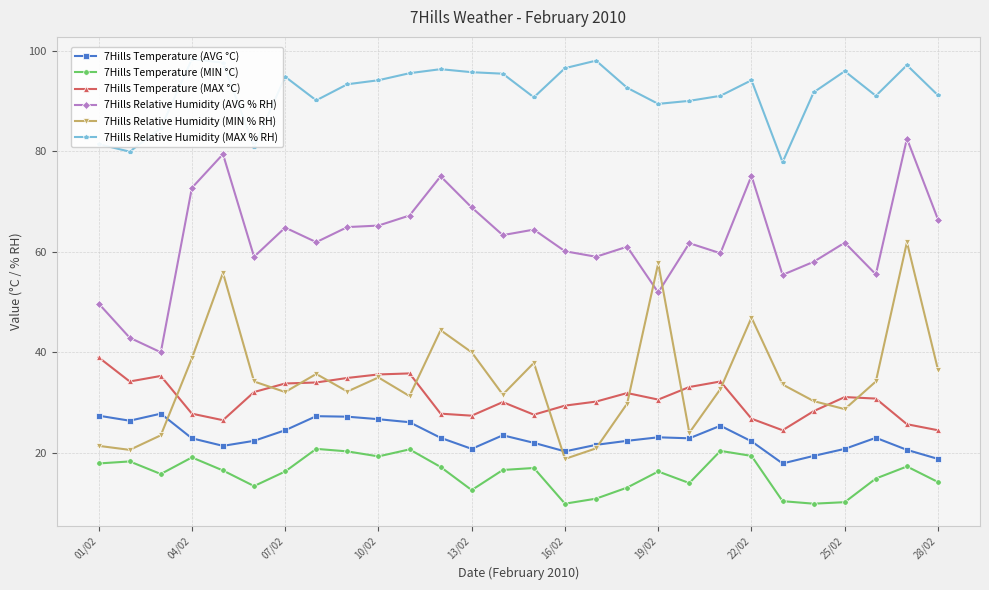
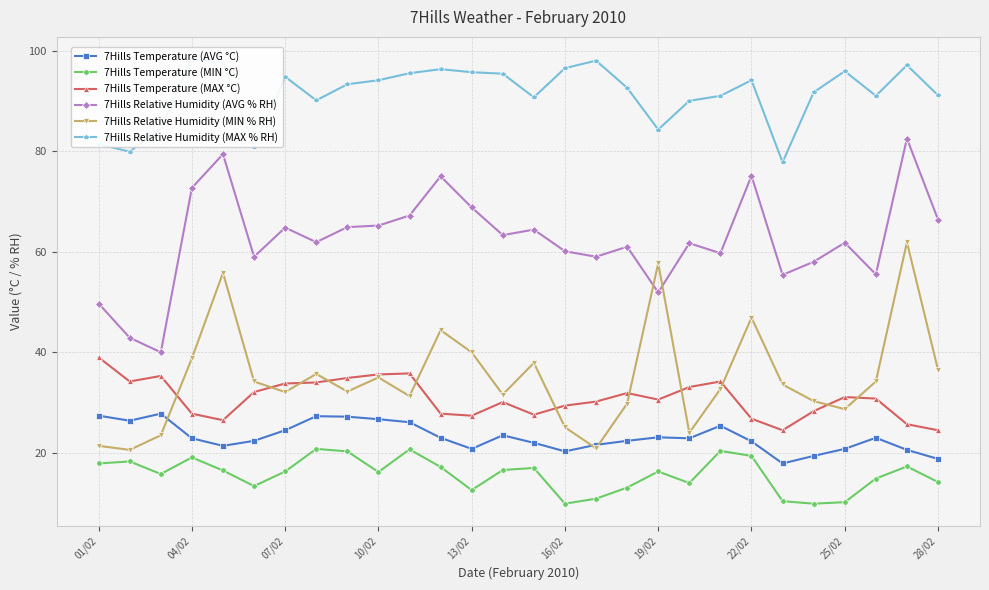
7Hills Temperature (MIN °C), 10/02: 19 -> 16
7Hills Relative Humidity (MIN % RH), 16/02: 19 -> 25
7Hills Relative Humidity (MAX % RH), 19/02: 89 -> 84
